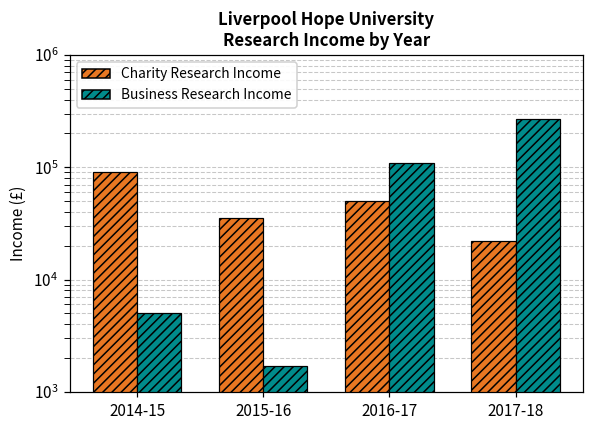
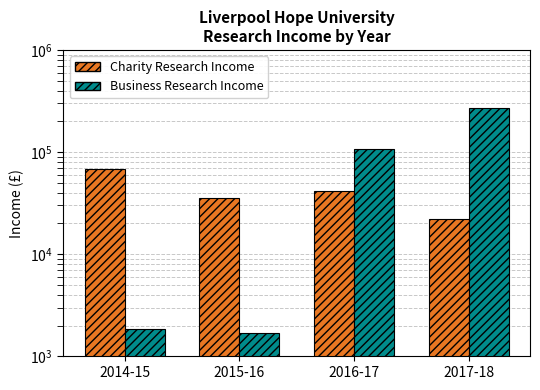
Charity Research Income, 2014-15: 90000 -> 70000
Business Research Income, 2014-15: 5000 -> 1900
Charity Research Income, 2016-17: 50000 -> 42000
